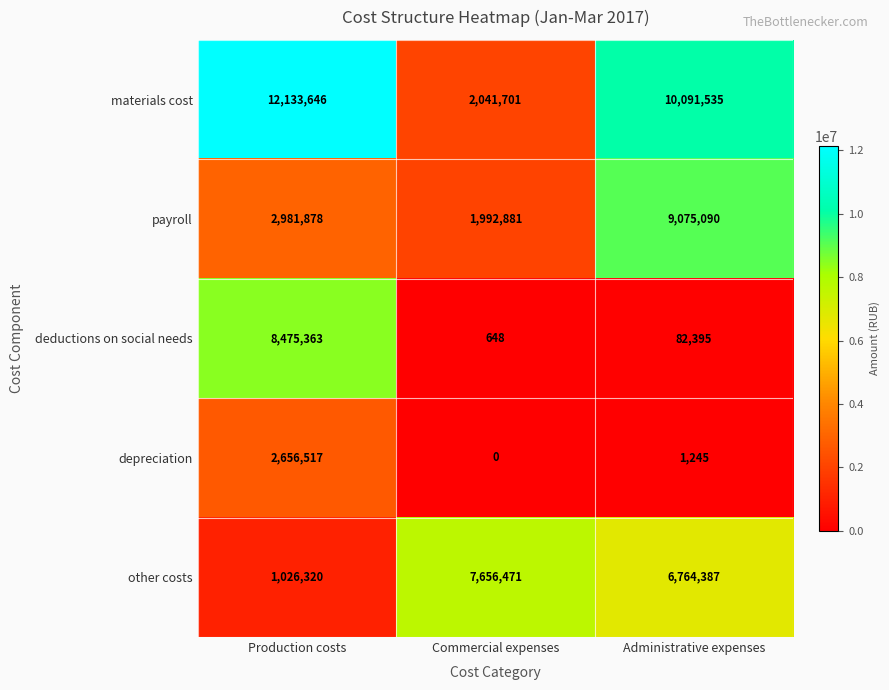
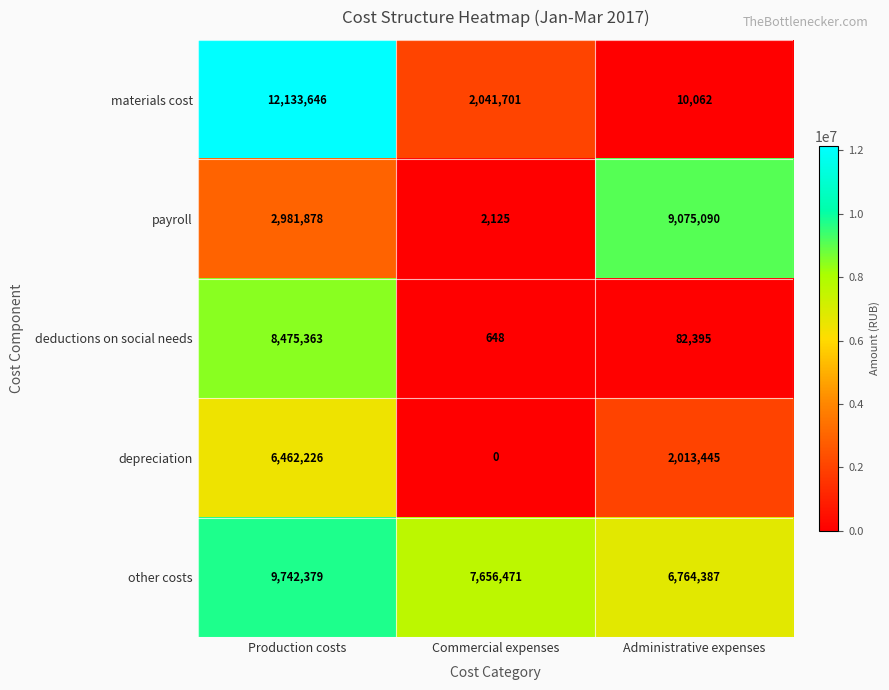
materials cost, Administrative expenses: 10,091,535 -> 10,062
payroll, Commercial expenses: 1,992,881 -> 2,125
depreciation, Production costs: 2,656,517 -> 6,462,226
depreciation, Administrative expenses: 1,245 -> 2,013,445
other costs, Production costs: 1,026,320 -> 9,742,379
